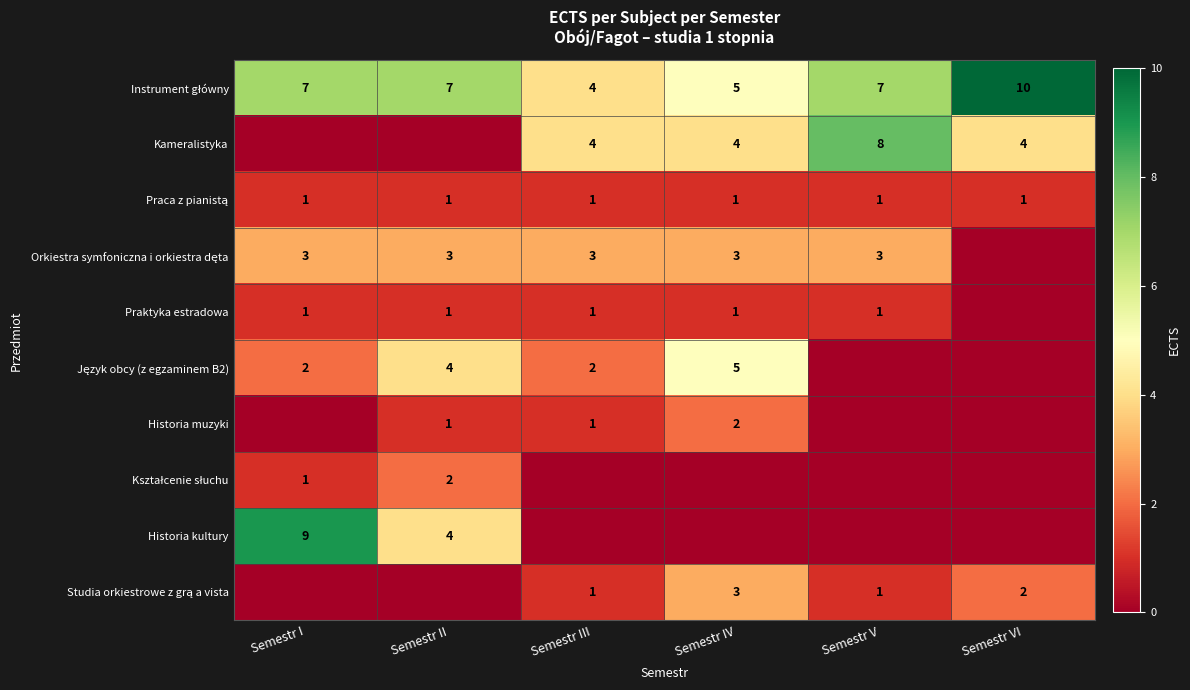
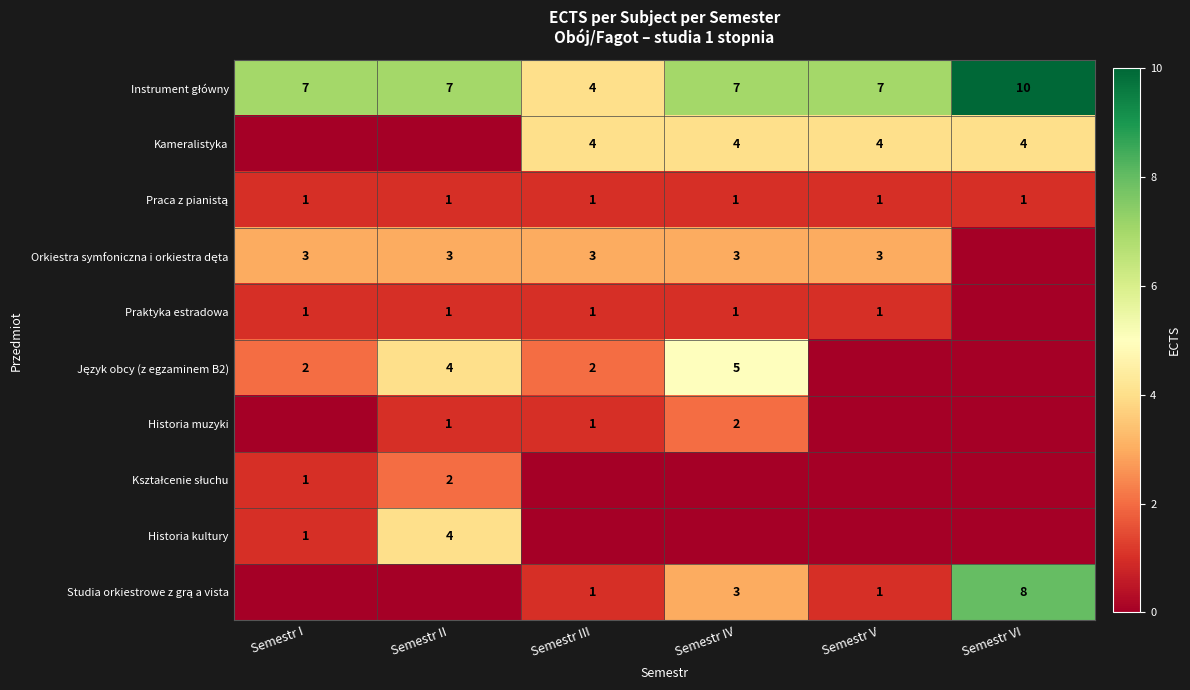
Instrument główny, Semestr IV: 5 -> 7
Kameralistyka, Semestr V: 8 -> 4
Historia kultury, Semestr I: 9 -> 1
Studia orkiestrowe z grą a vista, Semestr VI: 2 -> 8
